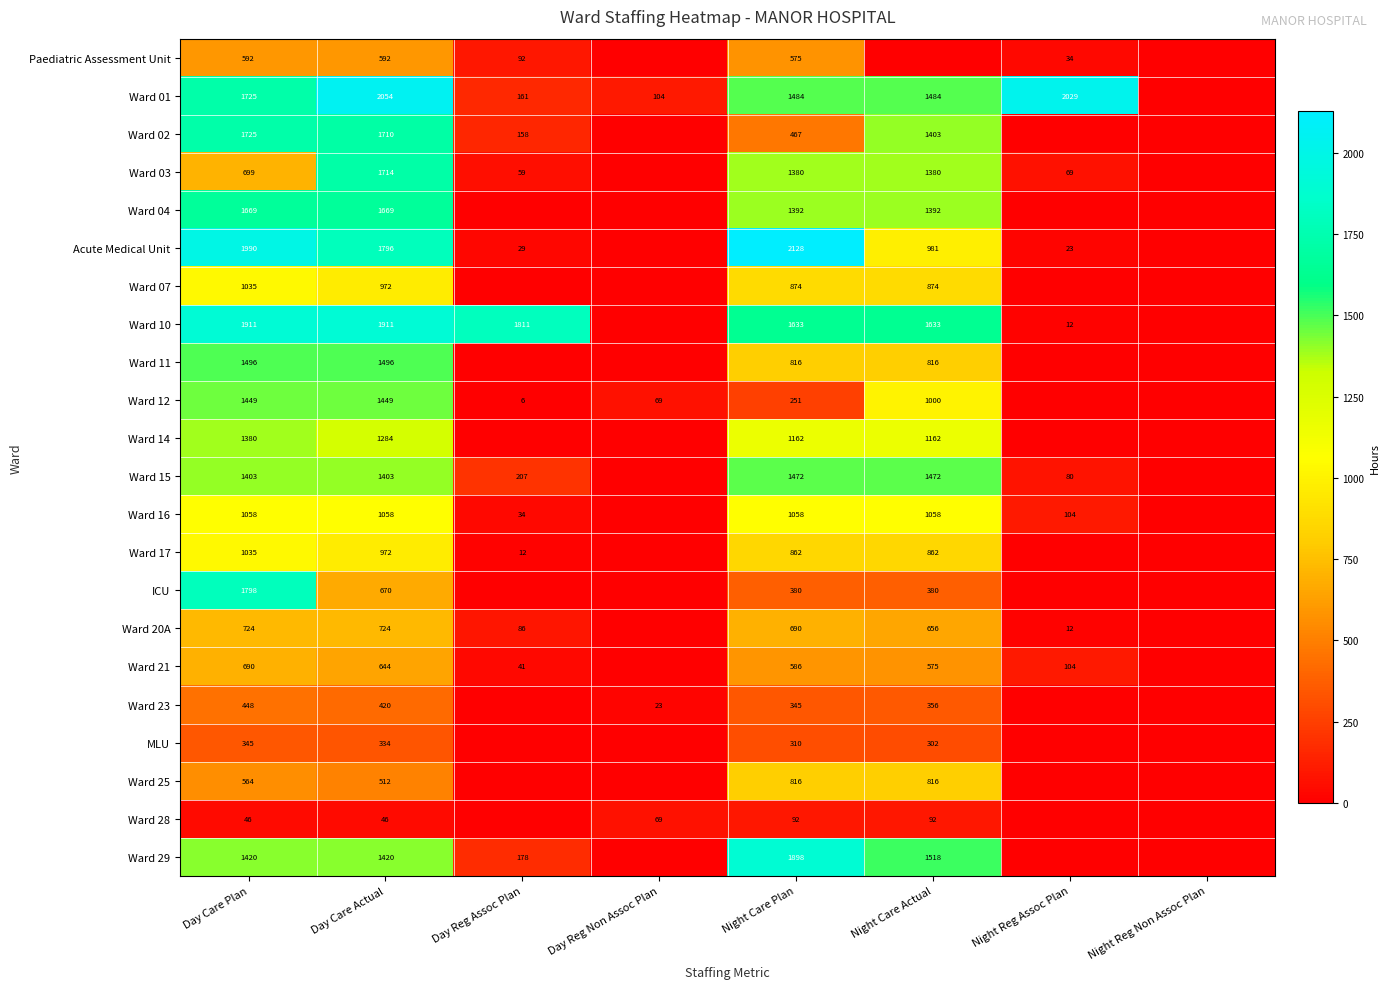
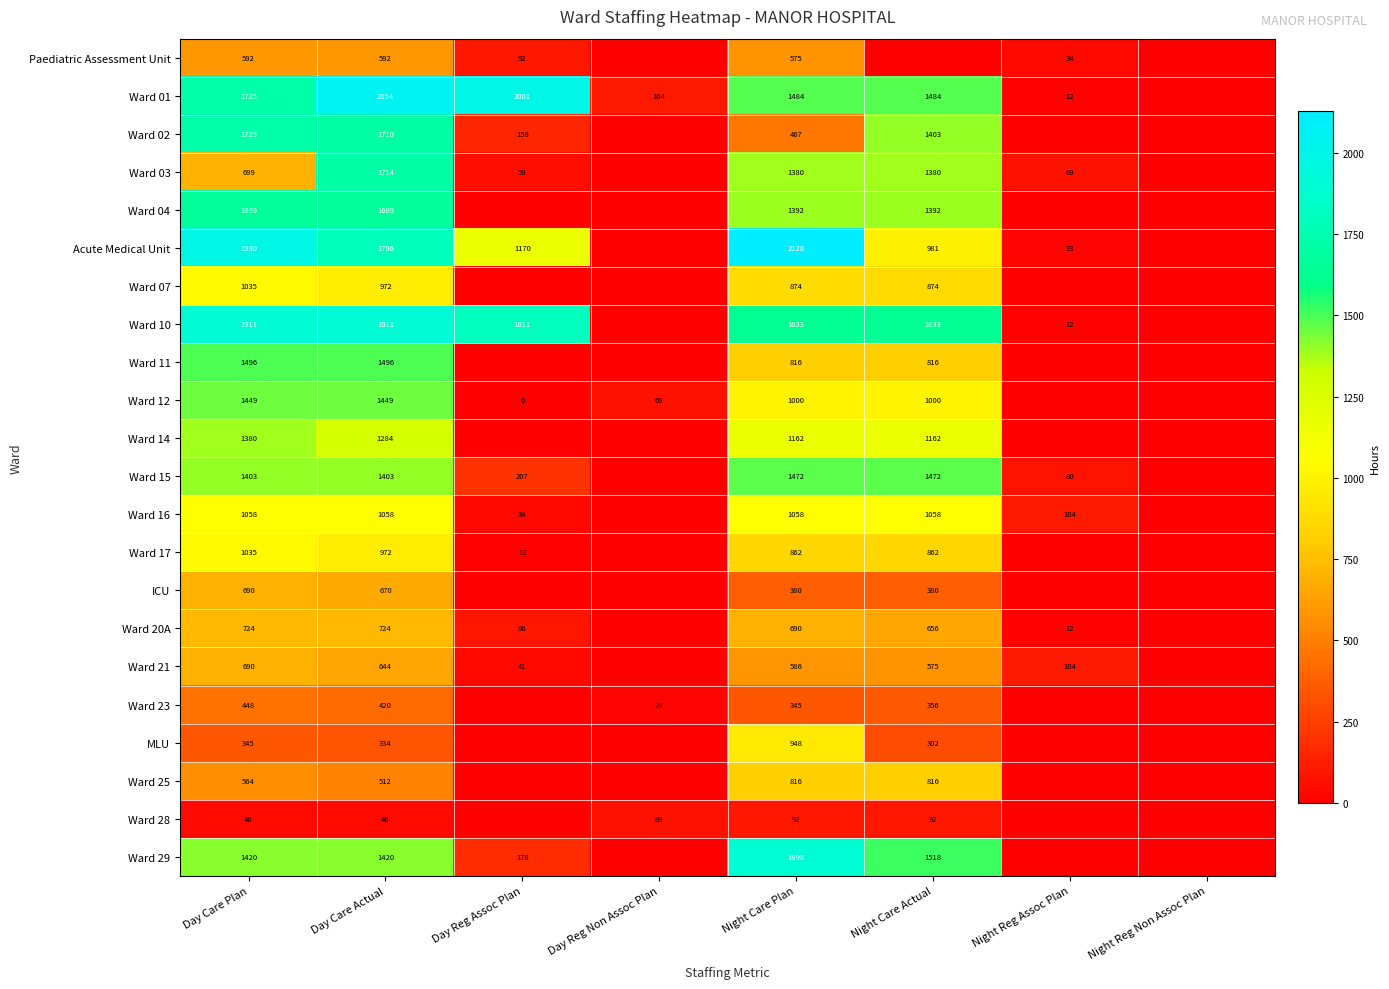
Ward 01, Day Reg Assoc Plan: 161 -> 2001
Ward 01, Night Reg Assoc Plan: 2029 -> 12
Acute Medical Unit, Day Reg Assoc Plan: 29 -> 1170
Ward 12, Night Care Plan: 251 -> 1000
ICU, Day Care Plan: 1798 -> 690
MLU, Night Care Plan: 310 -> 948
